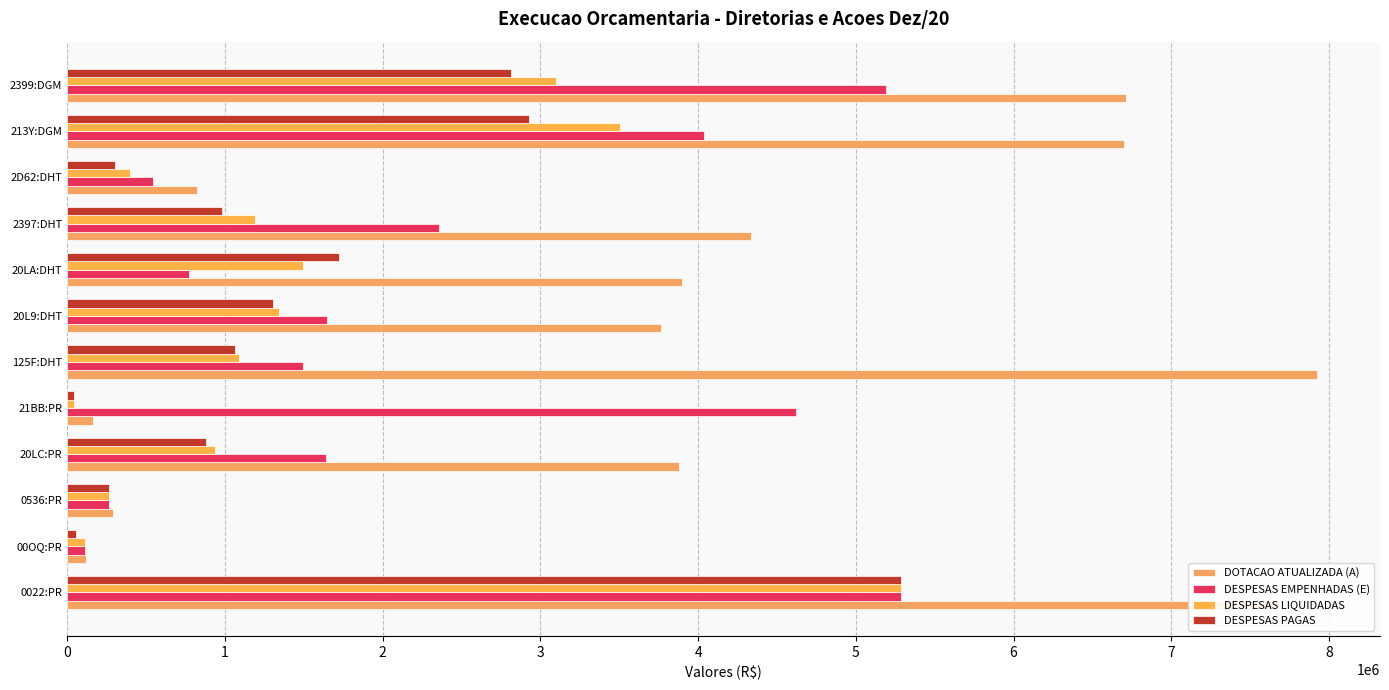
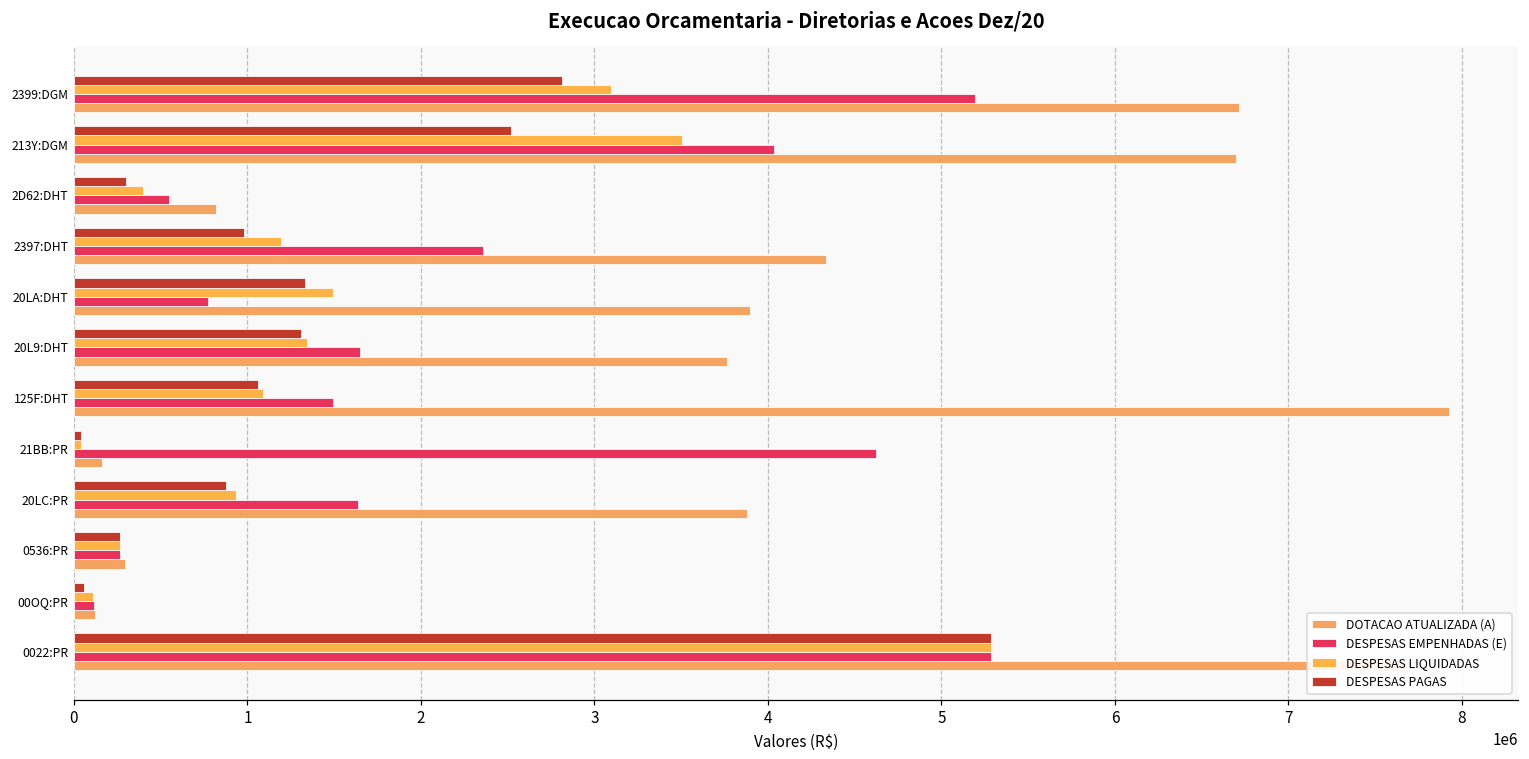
DESPESAS PAGAS, 213Y:DGM: 2930000 -> 2520000
DESPESAS PAGAS, 20LA:DHT: 1720000 -> 1330000
